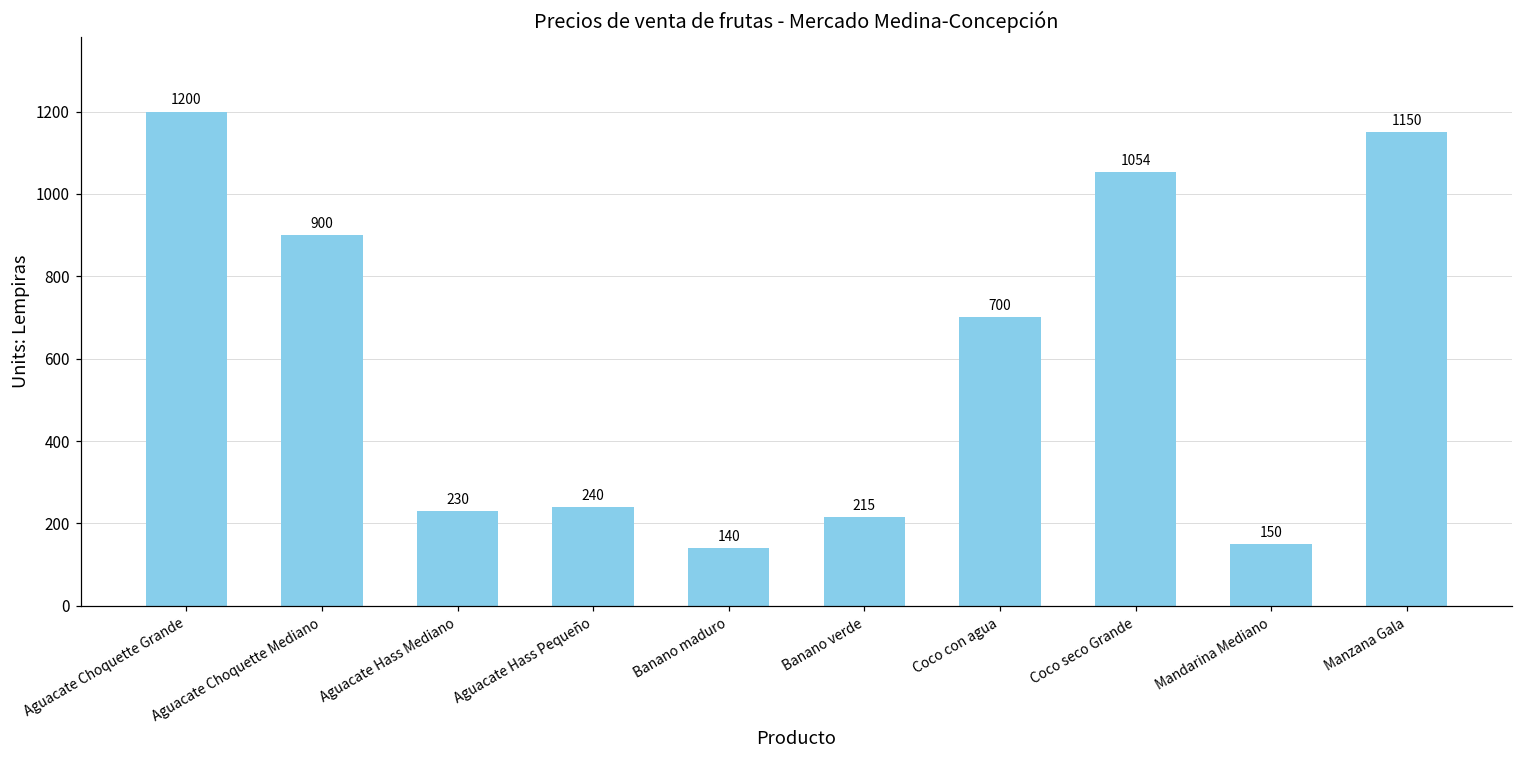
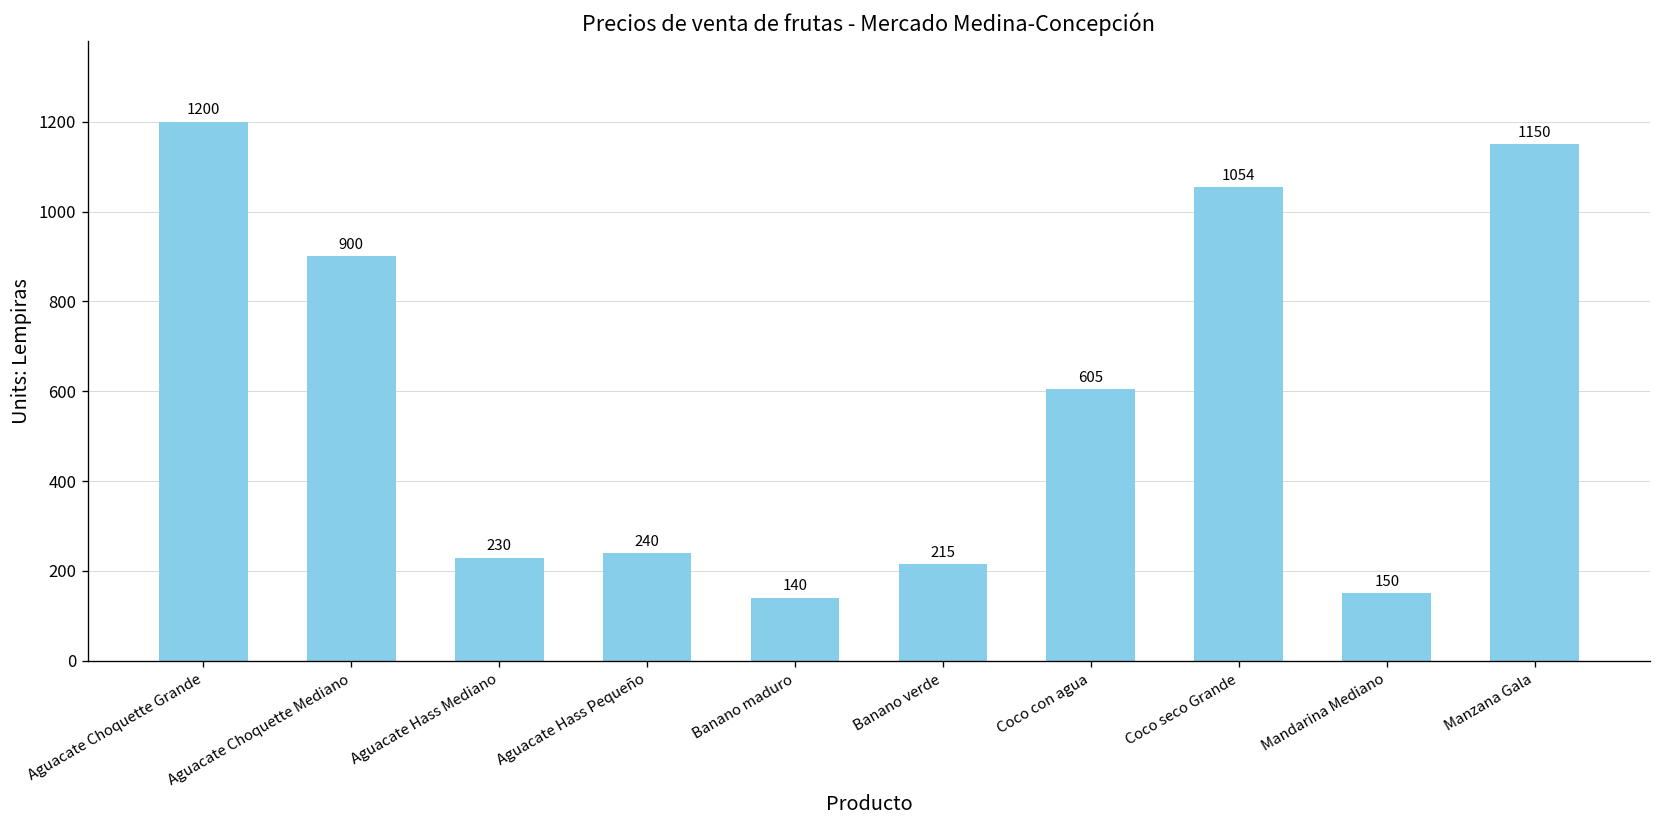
Coco con agua: 700 -> 605
